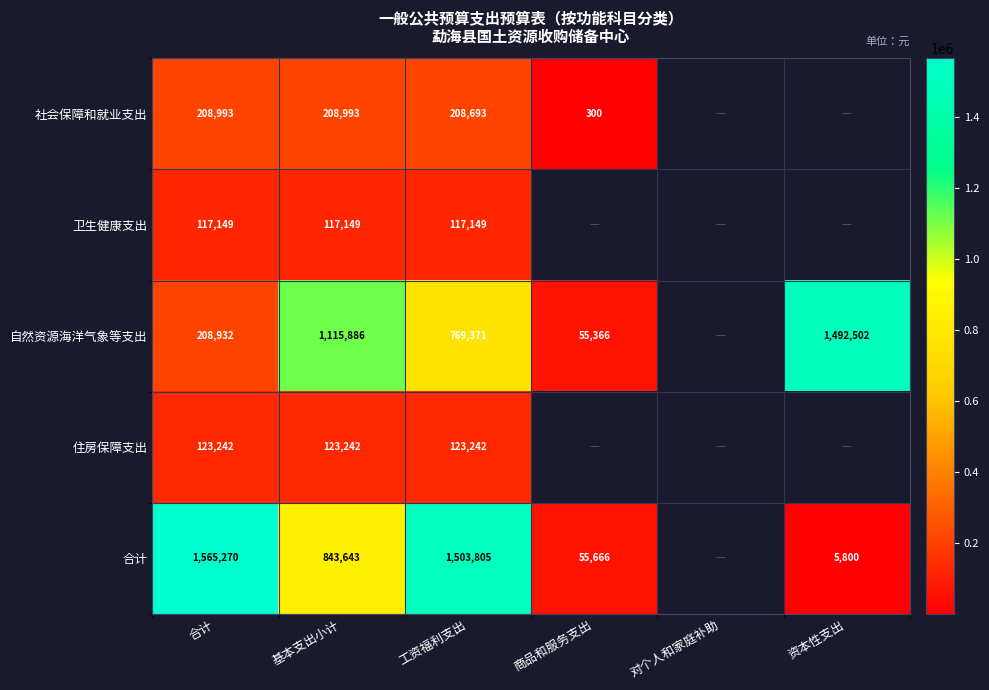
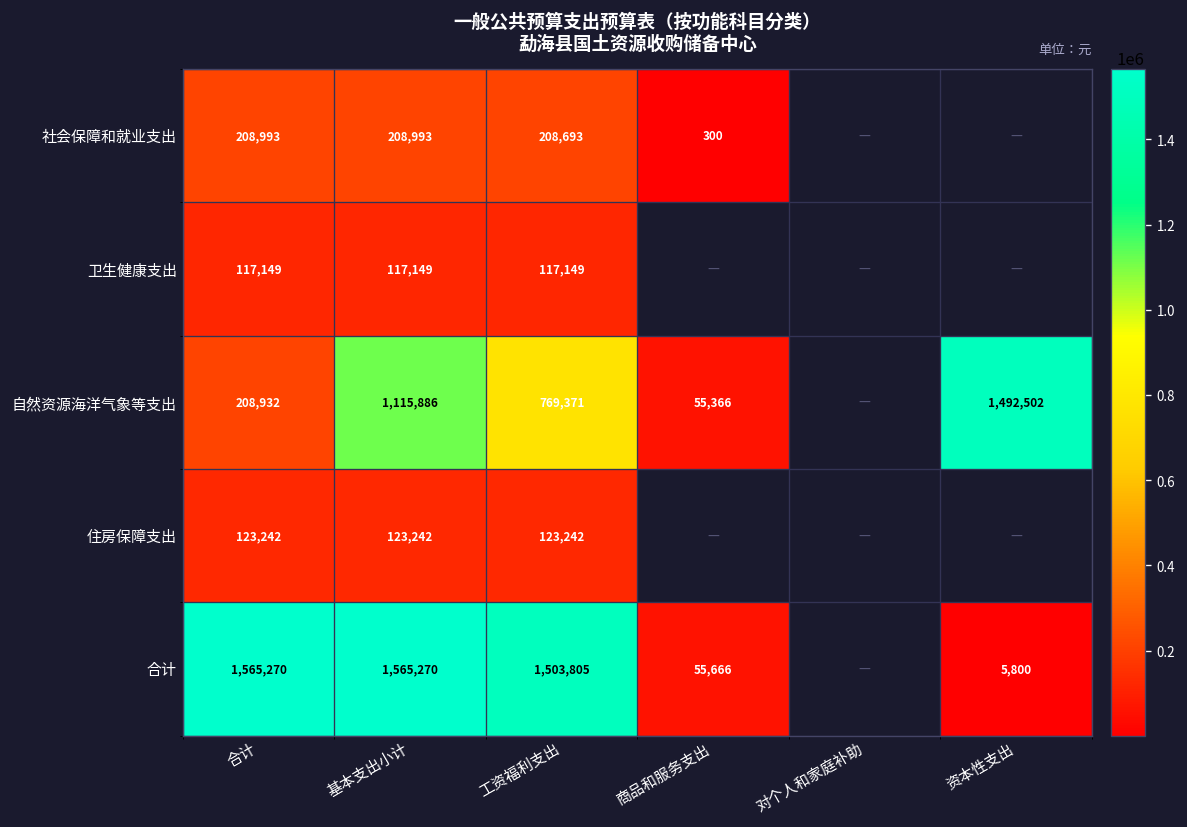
合计, 基本支出小计: 843,643 -> 1,565,270
